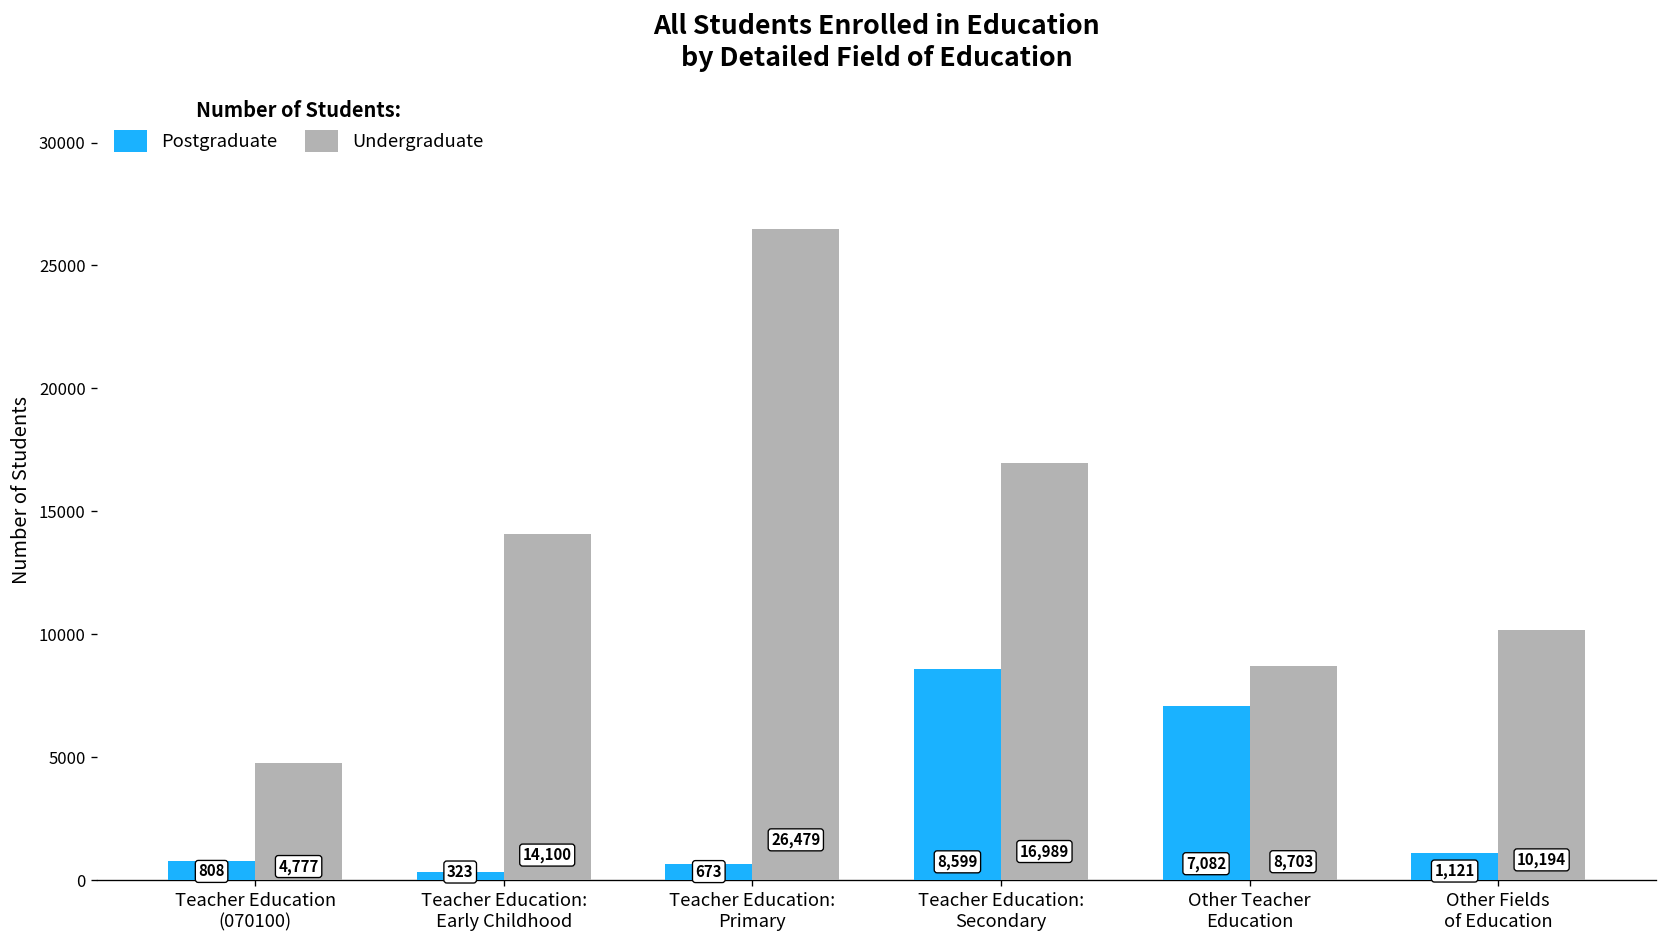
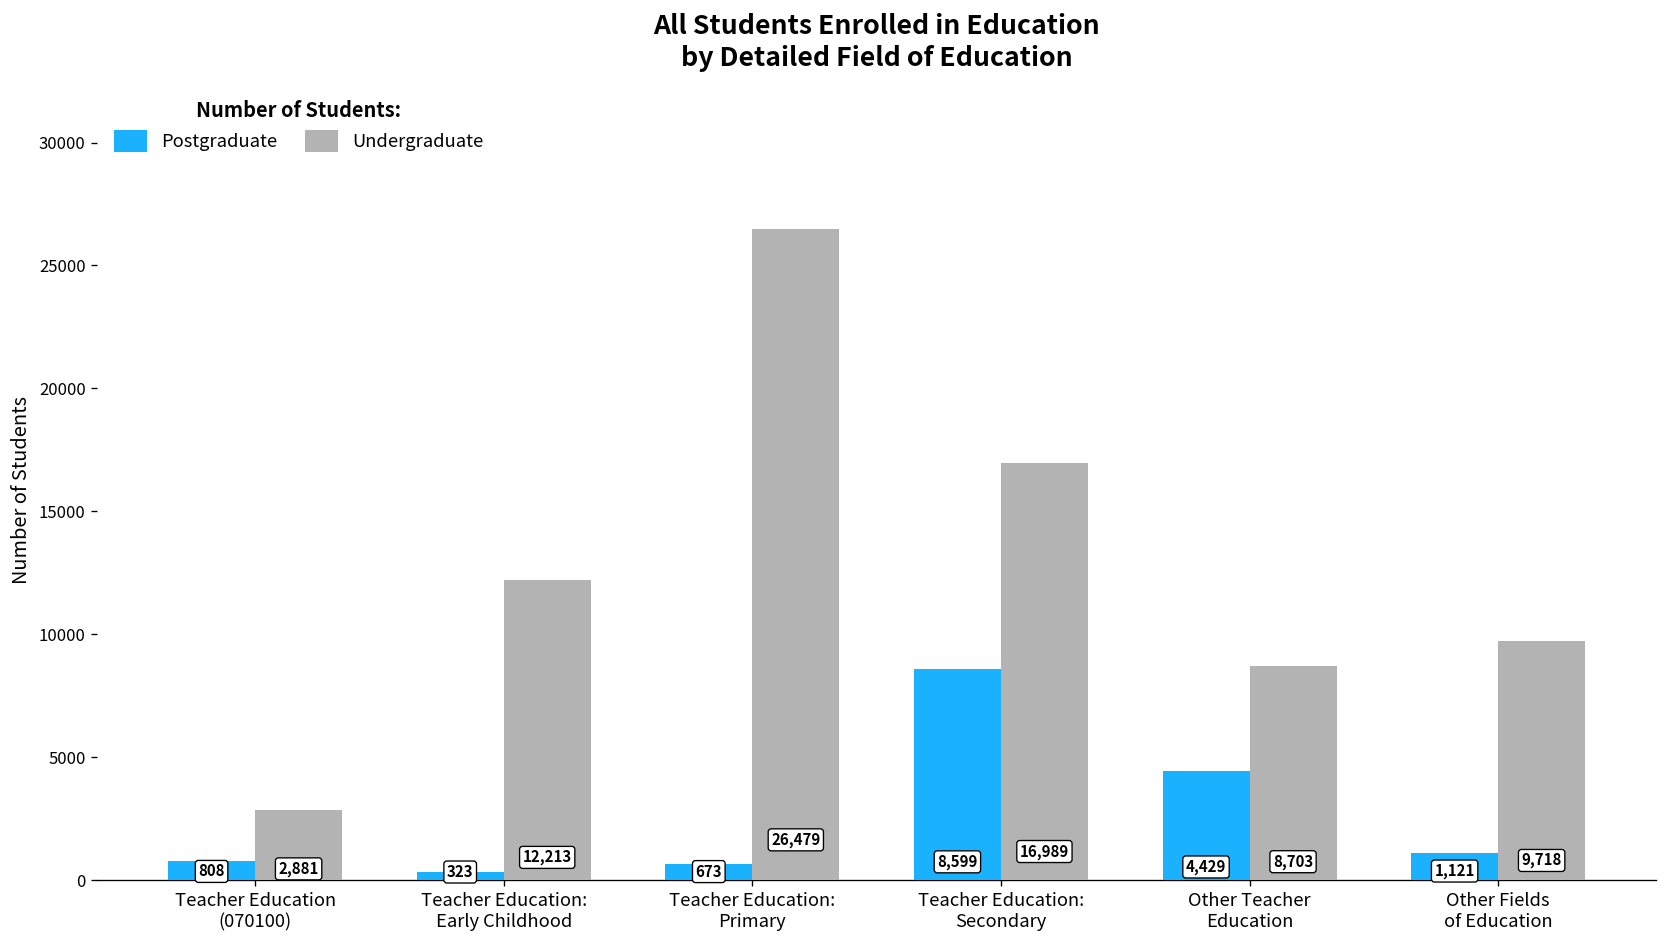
Undergraduate, Teacher Education (070100): 4,777 -> 2,881
Undergraduate, Teacher Education: Early Childhood: 14,100 -> 12,213
Postgraduate, Other Teacher Education: 7,082 -> 4,429
Undergraduate, Other Fields of Education: 10,194 -> 9,718
